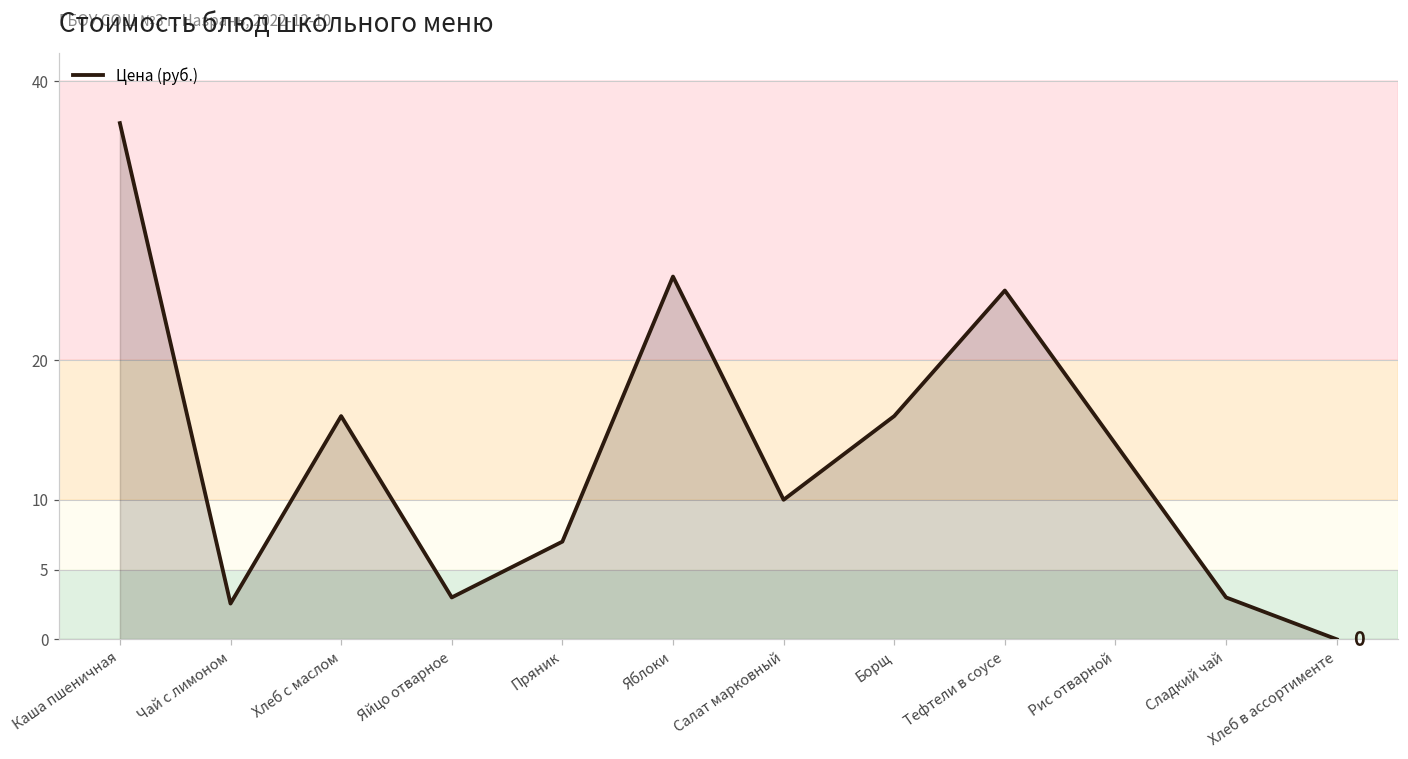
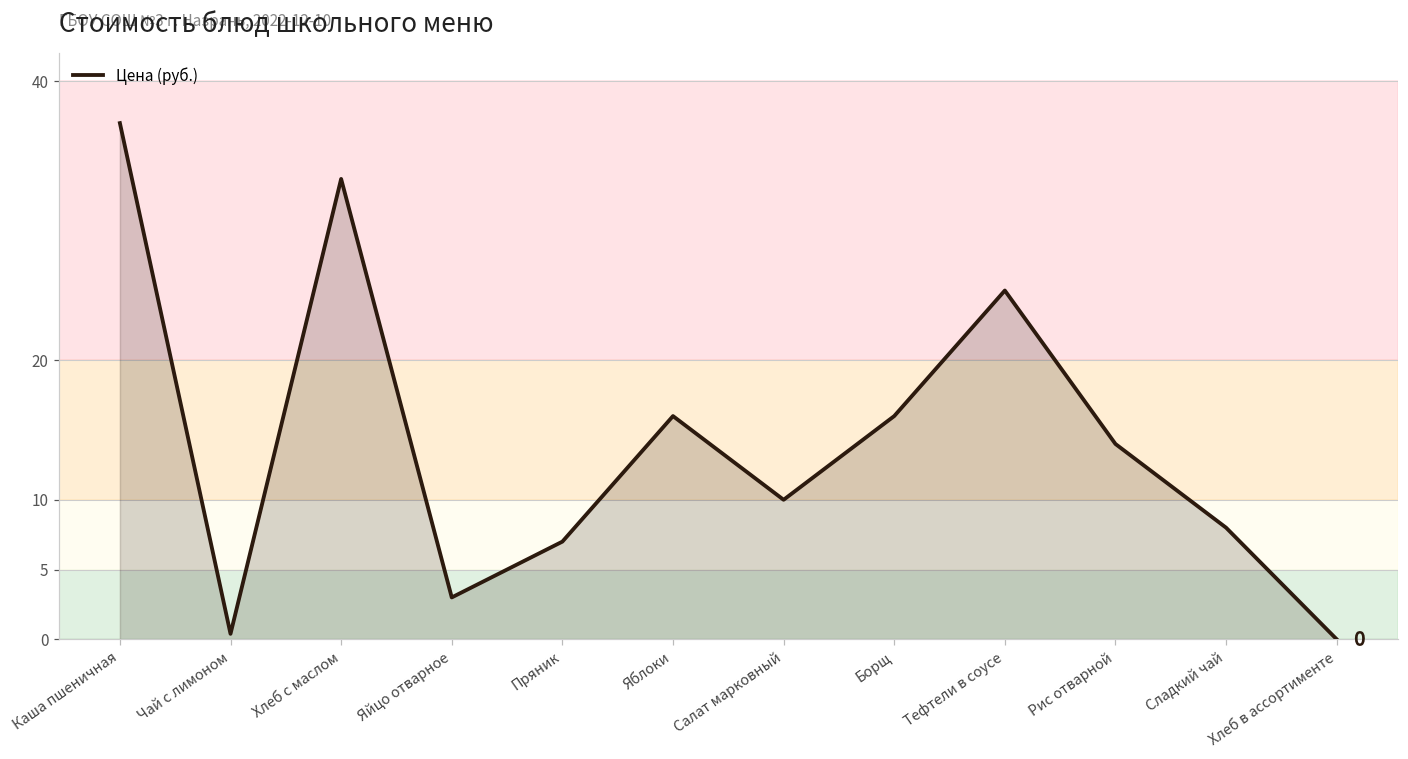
Чай с лимоном: 2.6 -> 0.4
Хлеб с маслом: 16 -> 33
Яблоки: 26 -> 16
Сладкий чай: 3 -> 8
